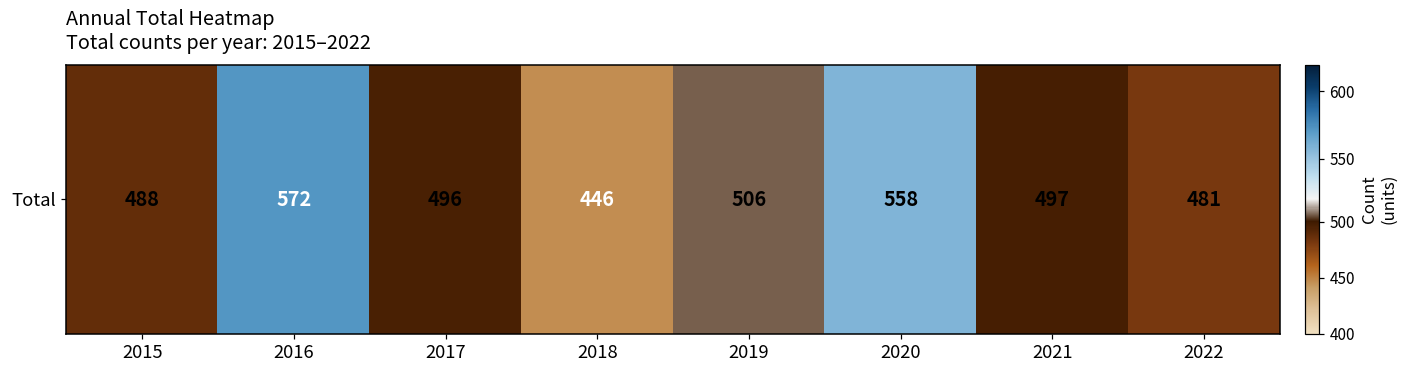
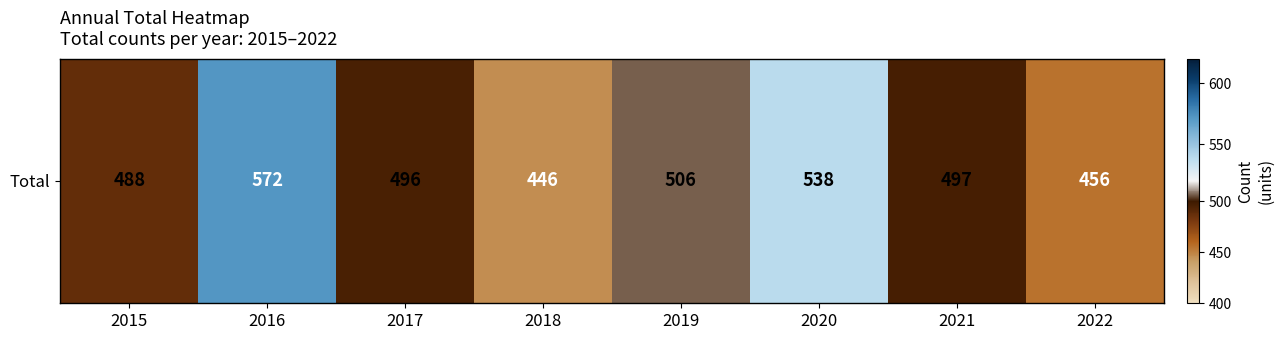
Total, 2020: 558 -> 538
Total, 2022: 481 -> 456
